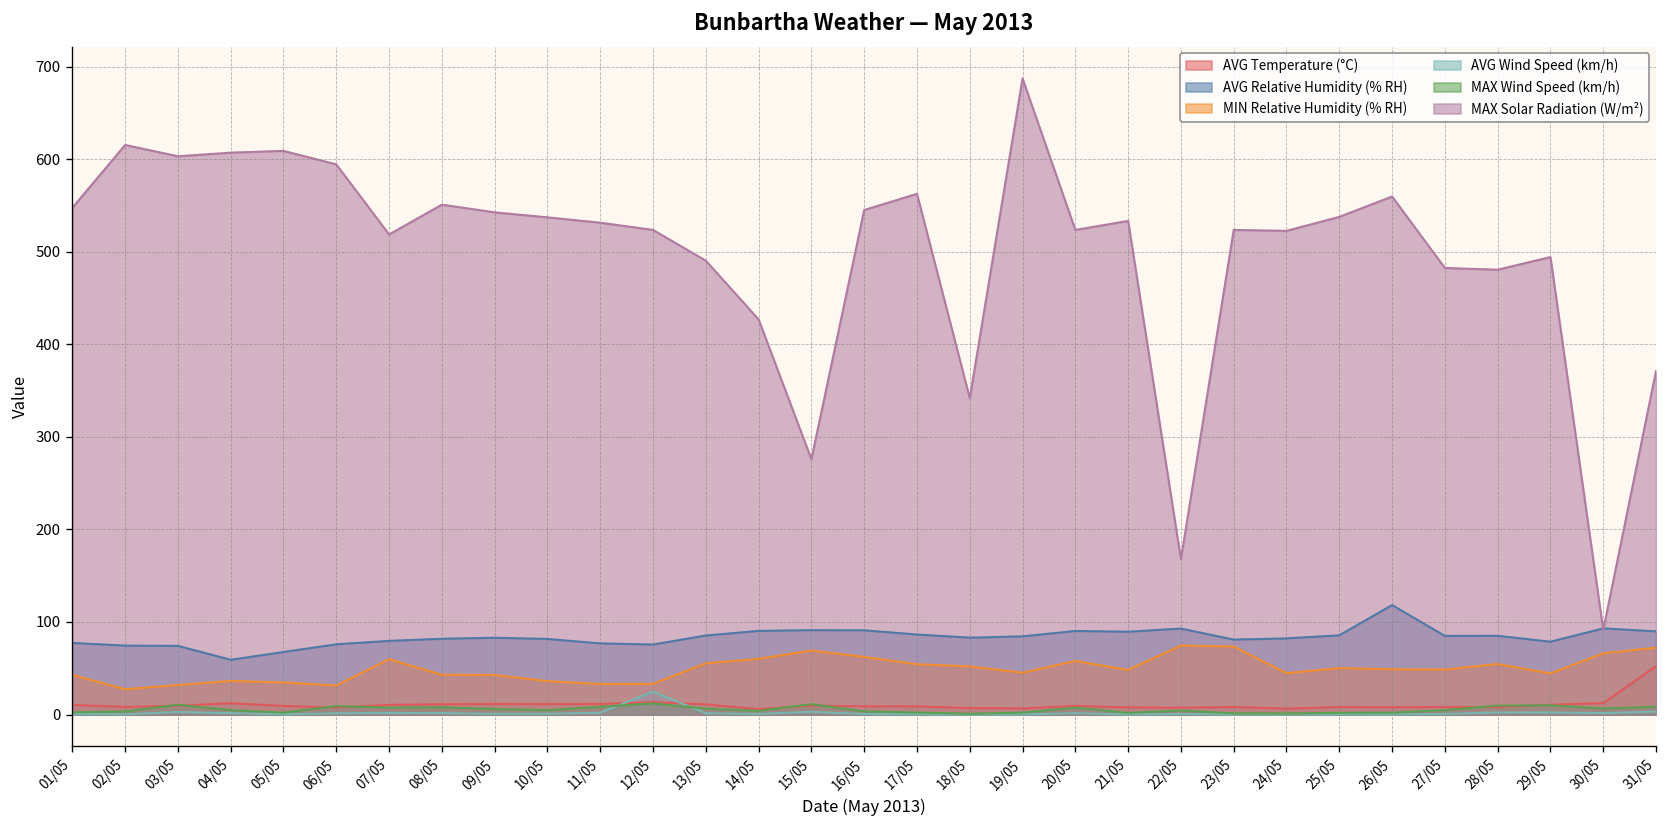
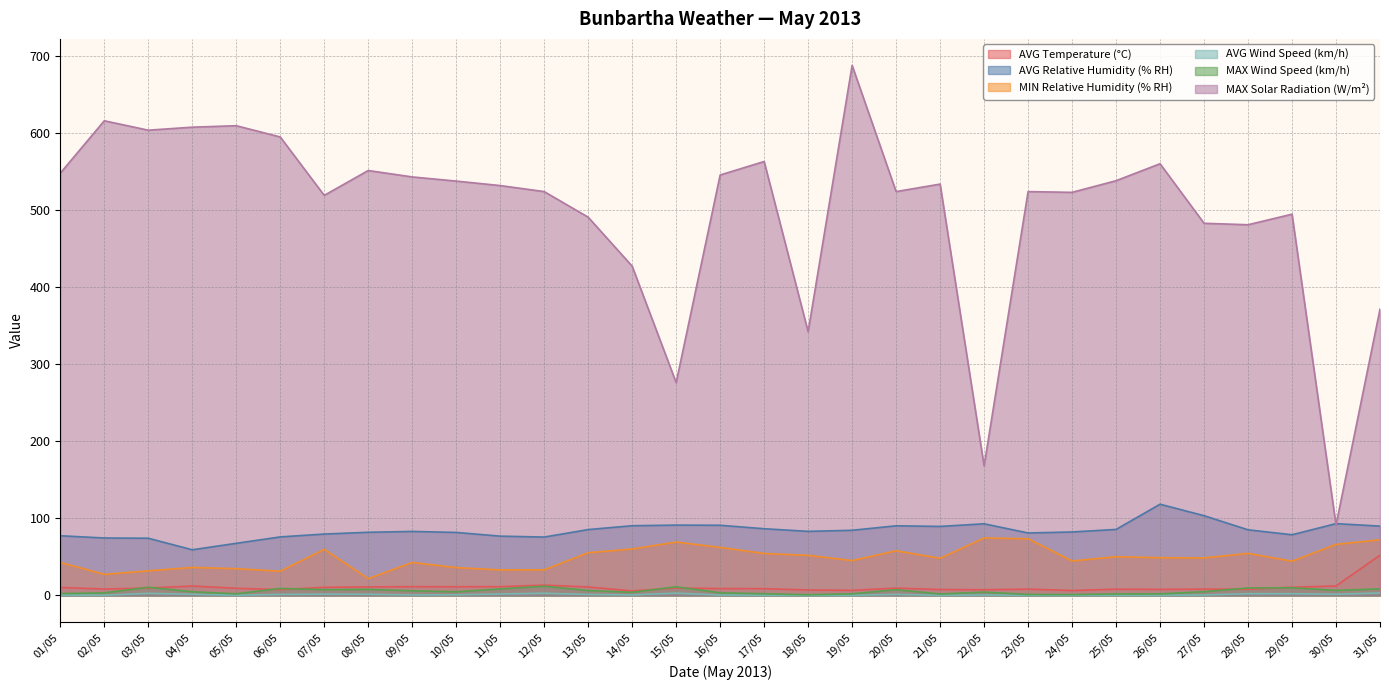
MIN Relative Humidity (% RH), 08/05: 40 -> 20
AVG Wind Speed (km/h), 12/05: 20 -> 0
AVG Relative Humidity (% RH), 27/05: 90 -> 100
